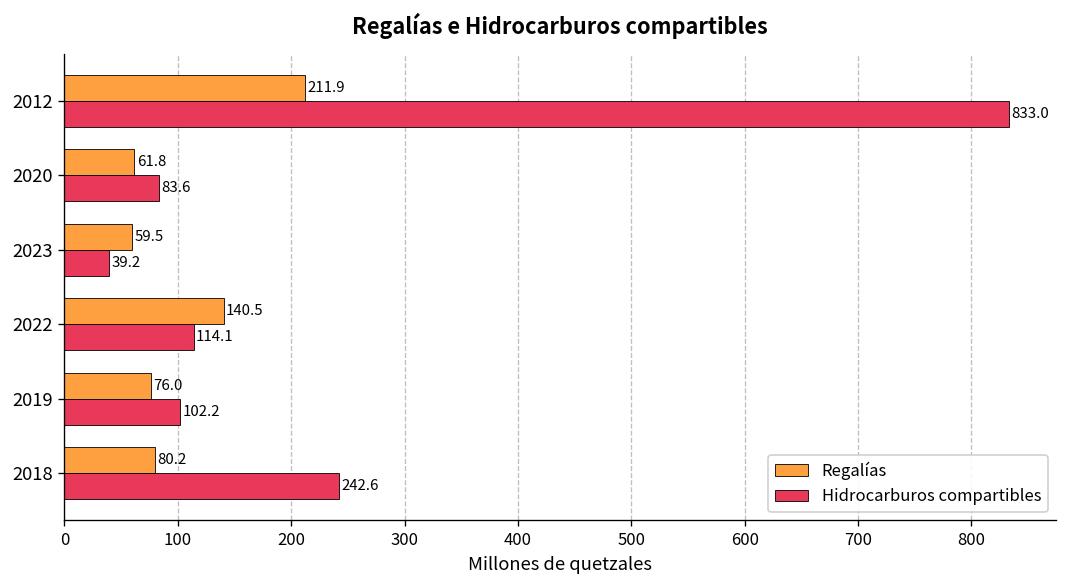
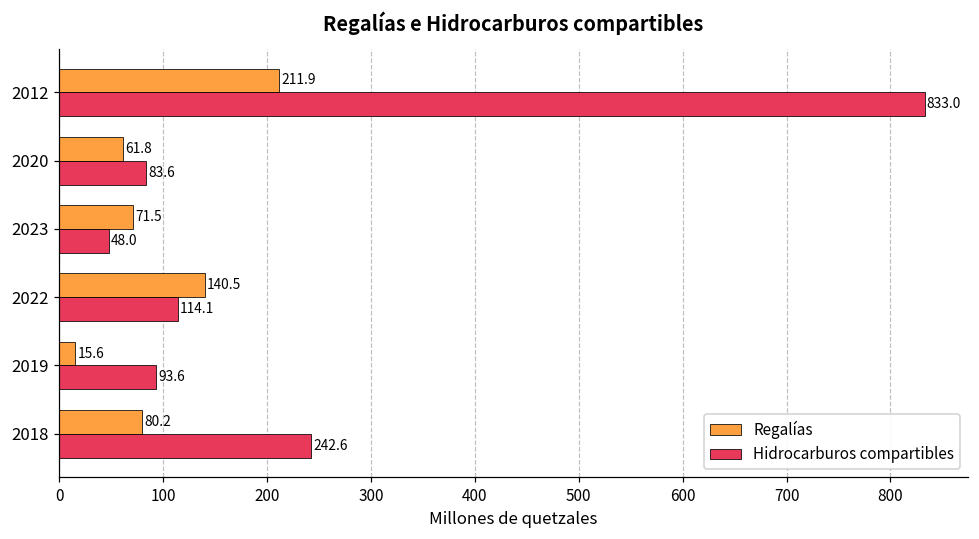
Regalías, 2023: 59.5 -> 71.5
Hidrocarburos compartibles, 2023: 39.2 -> 48.0
Regalías, 2019: 76.0 -> 15.6
Hidrocarburos compartibles, 2019: 102.2 -> 93.6
